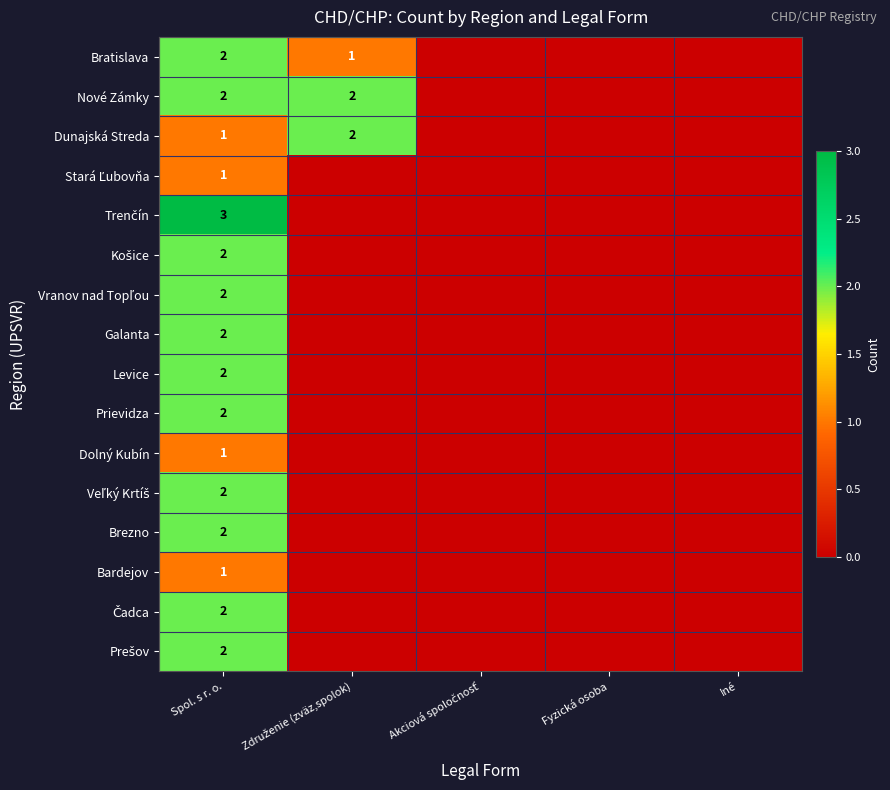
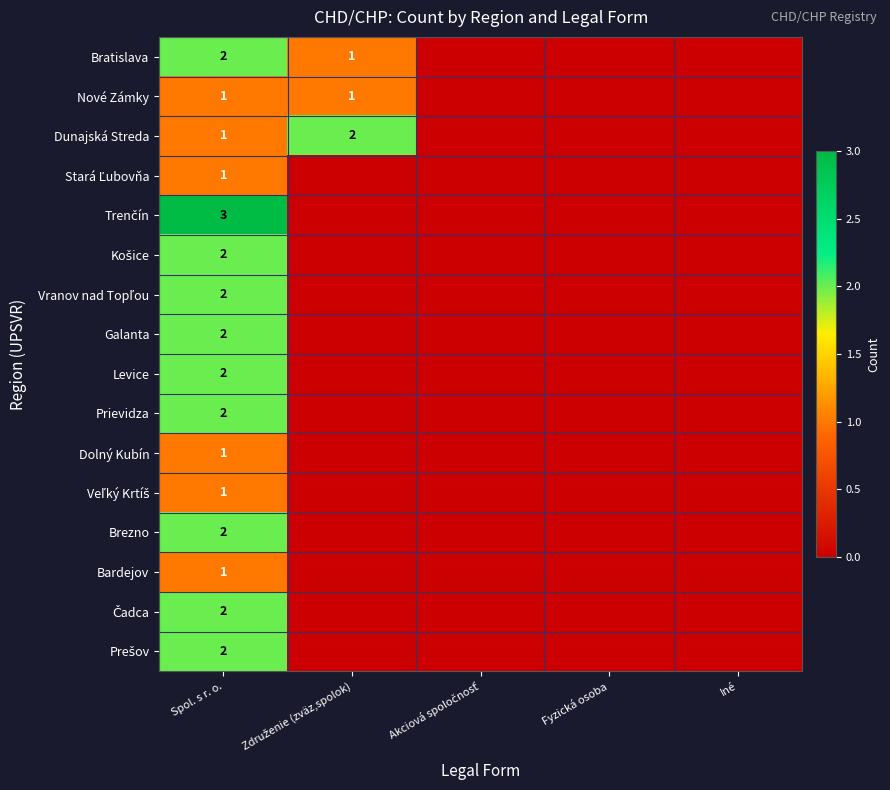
Nové Zámky, Spol. s r. o.: 2 -> 1
Nové Zámky, Združenie (zväz,spolok): 2 -> 1
Veľký Krtíš, Spol. s r. o.: 2 -> 1
